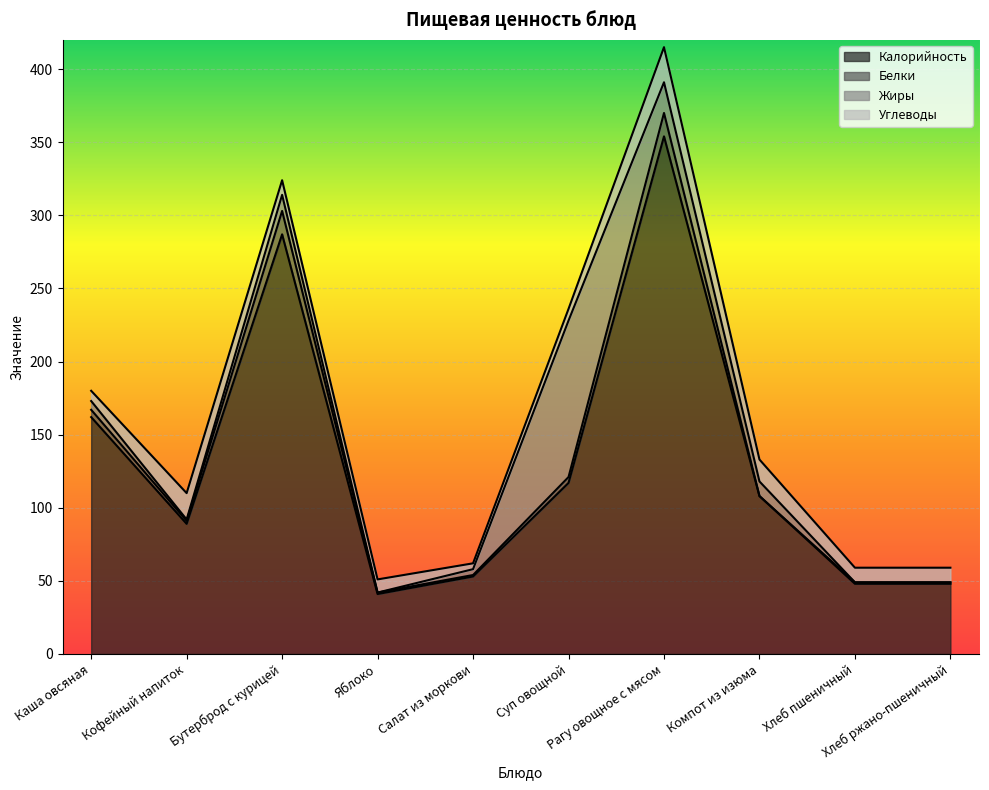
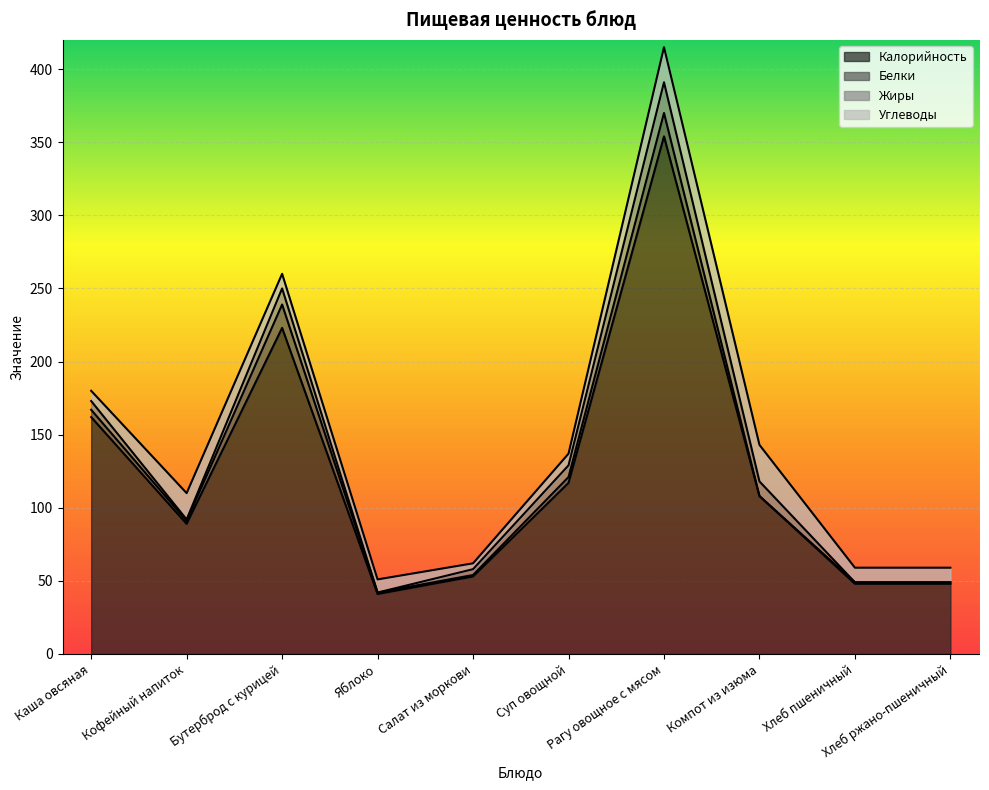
Калорийность, Бутерброд с курицей: 287 -> 223
Жиры, Суп овощной: 107 -> 8
Углеводы, Компот из изюма: 15 -> 25
